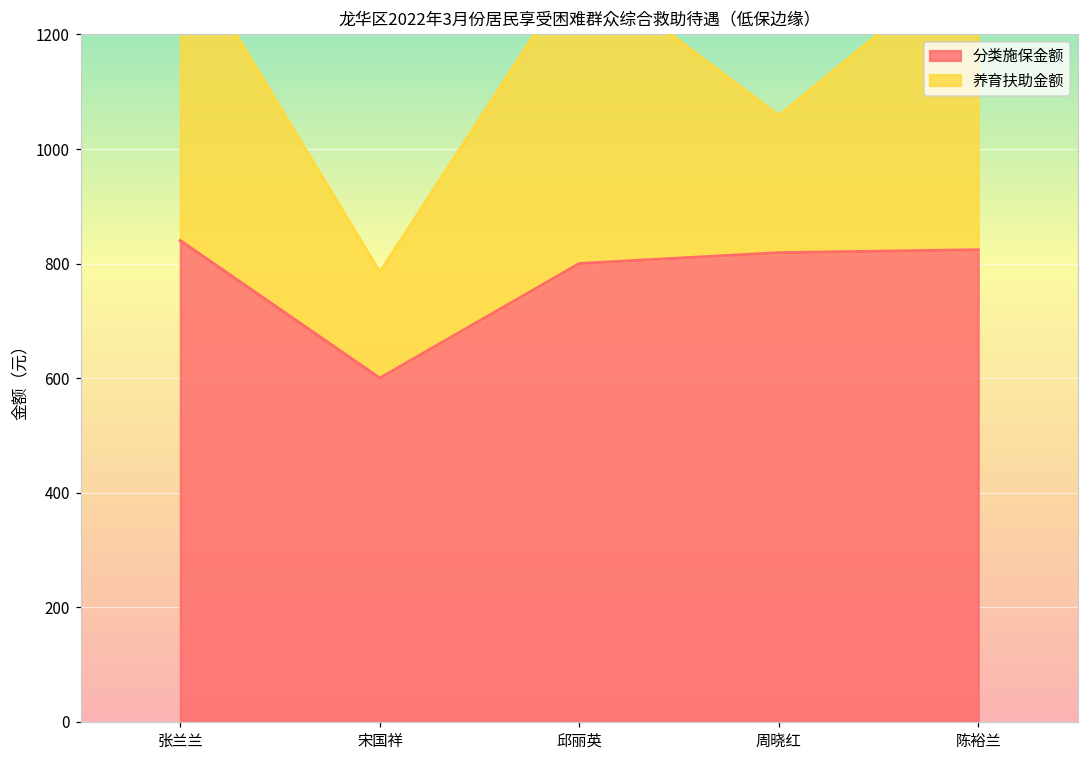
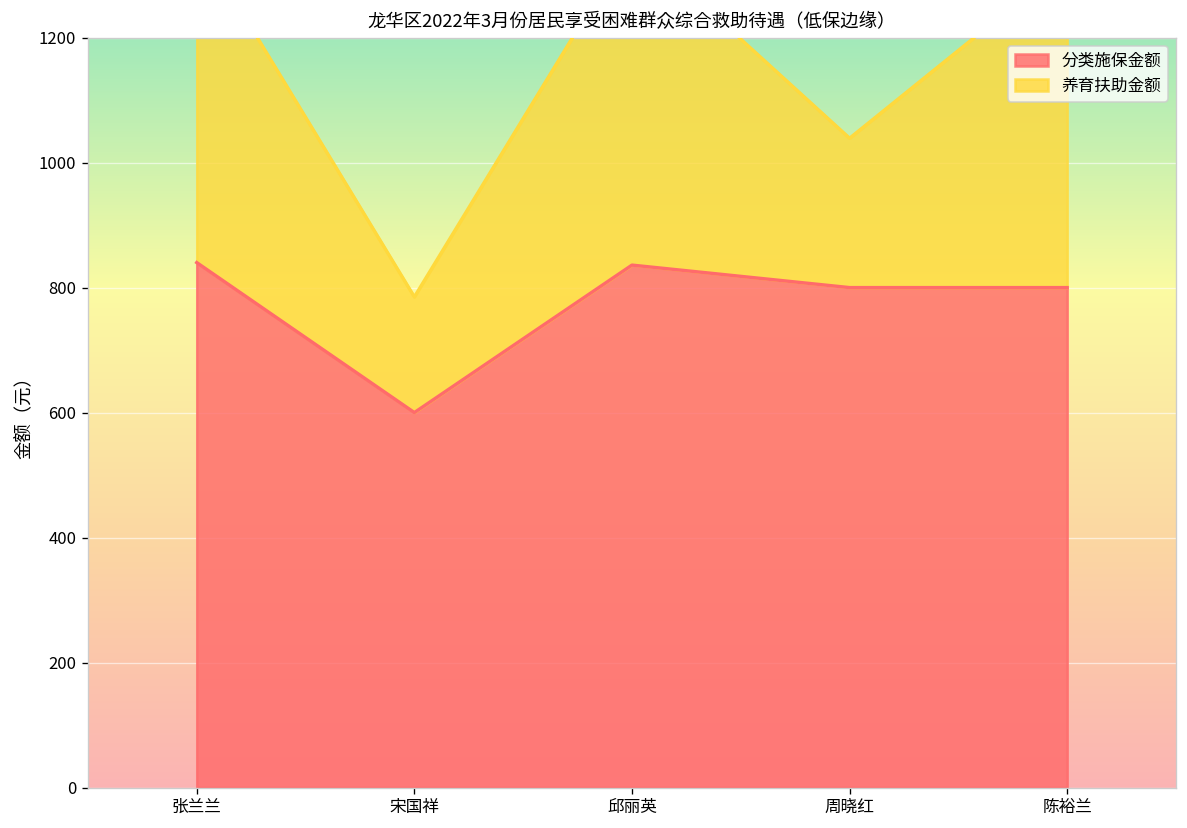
分类施保金额, 邱丽英: 800 -> 840
分类施保金额, 周晓红: 820 -> 800
分类施保金额, 陈裕兰: 820 -> 800
